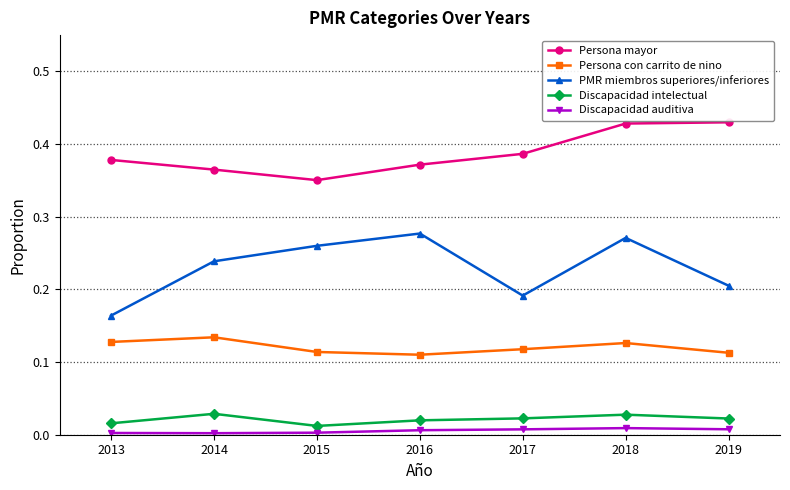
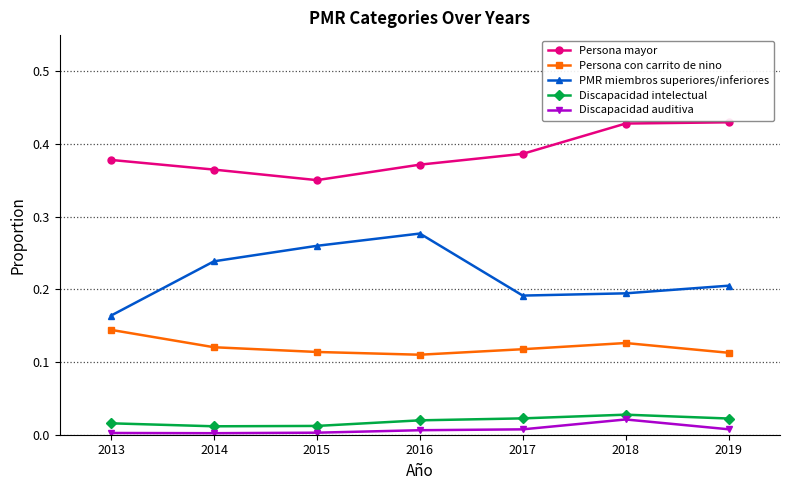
Persona con carrito de nino, 2013: 0.13 -> 0.14
Persona con carrito de nino, 2014: 0.13 -> 0.12
Discapacidad intelectual, 2014: 0.03 -> 0.01
PMR miembros superiores/inferiores, 2018: 0.27 -> 0.19
Discapacidad auditiva, 2018: 0.01 -> 0.02
